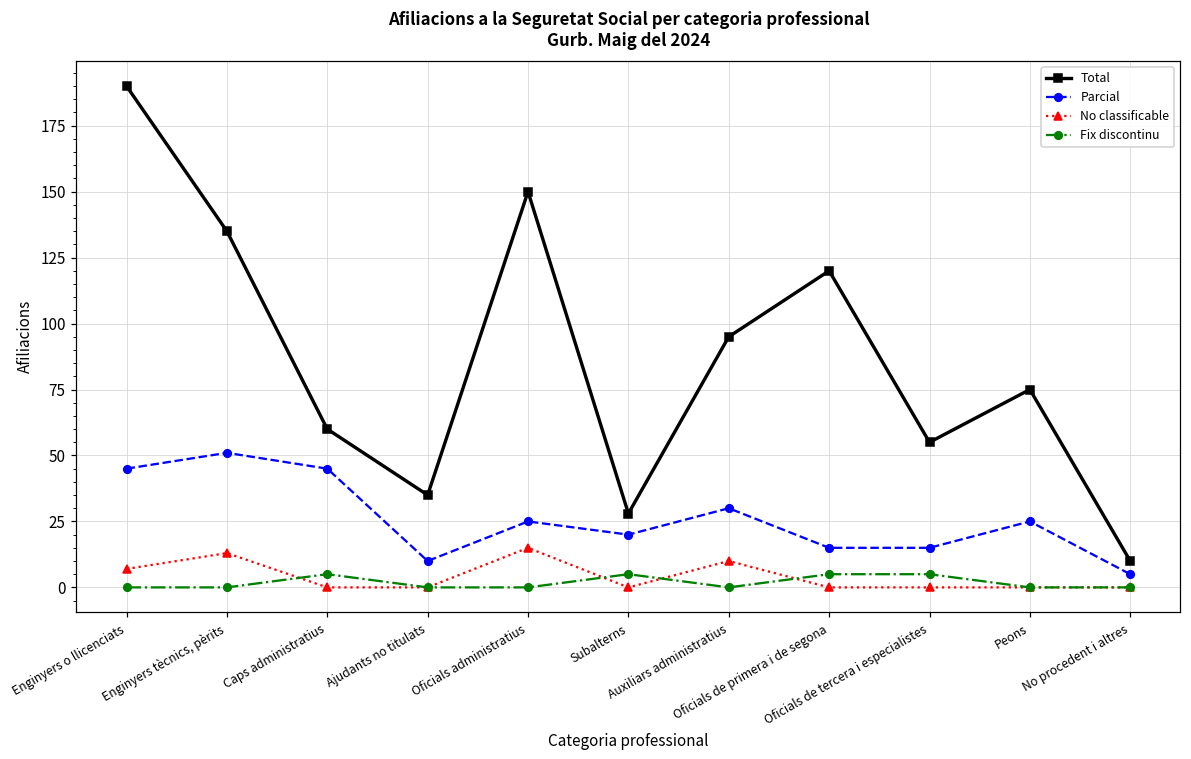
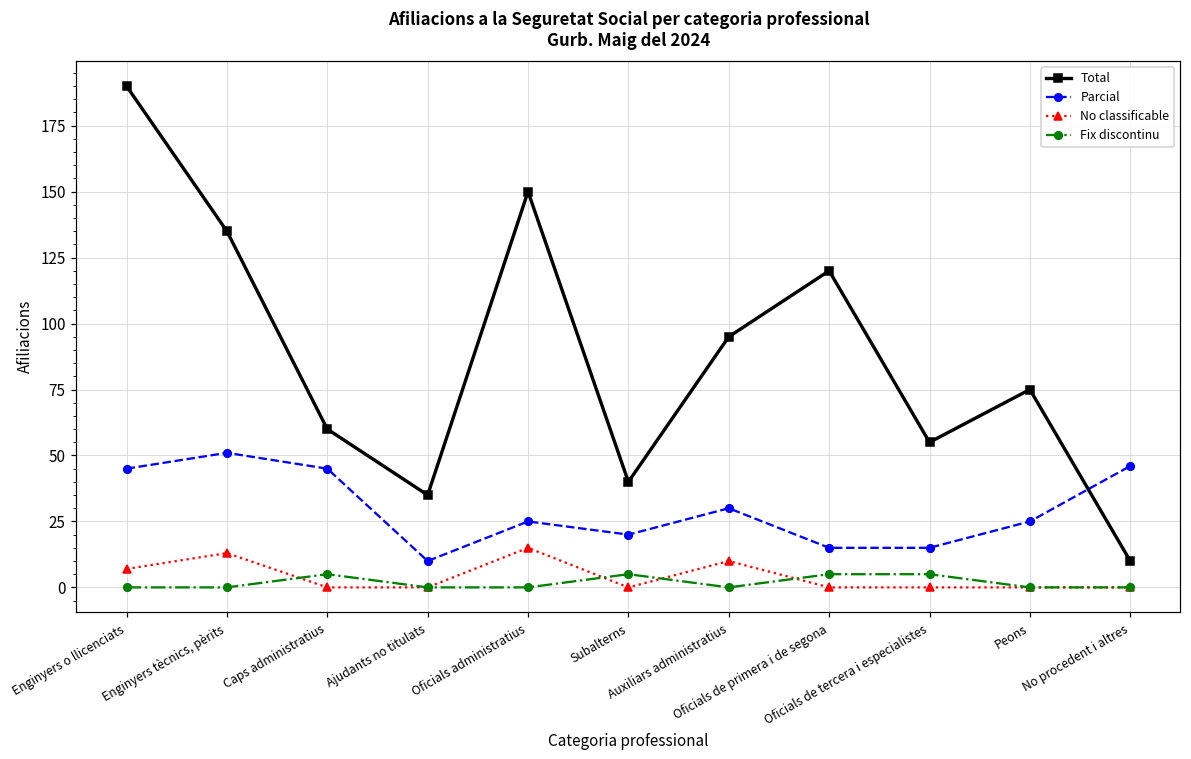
Total, Subalterns: 28 -> 40
Parcial, No procedent i altres: 5 -> 46
